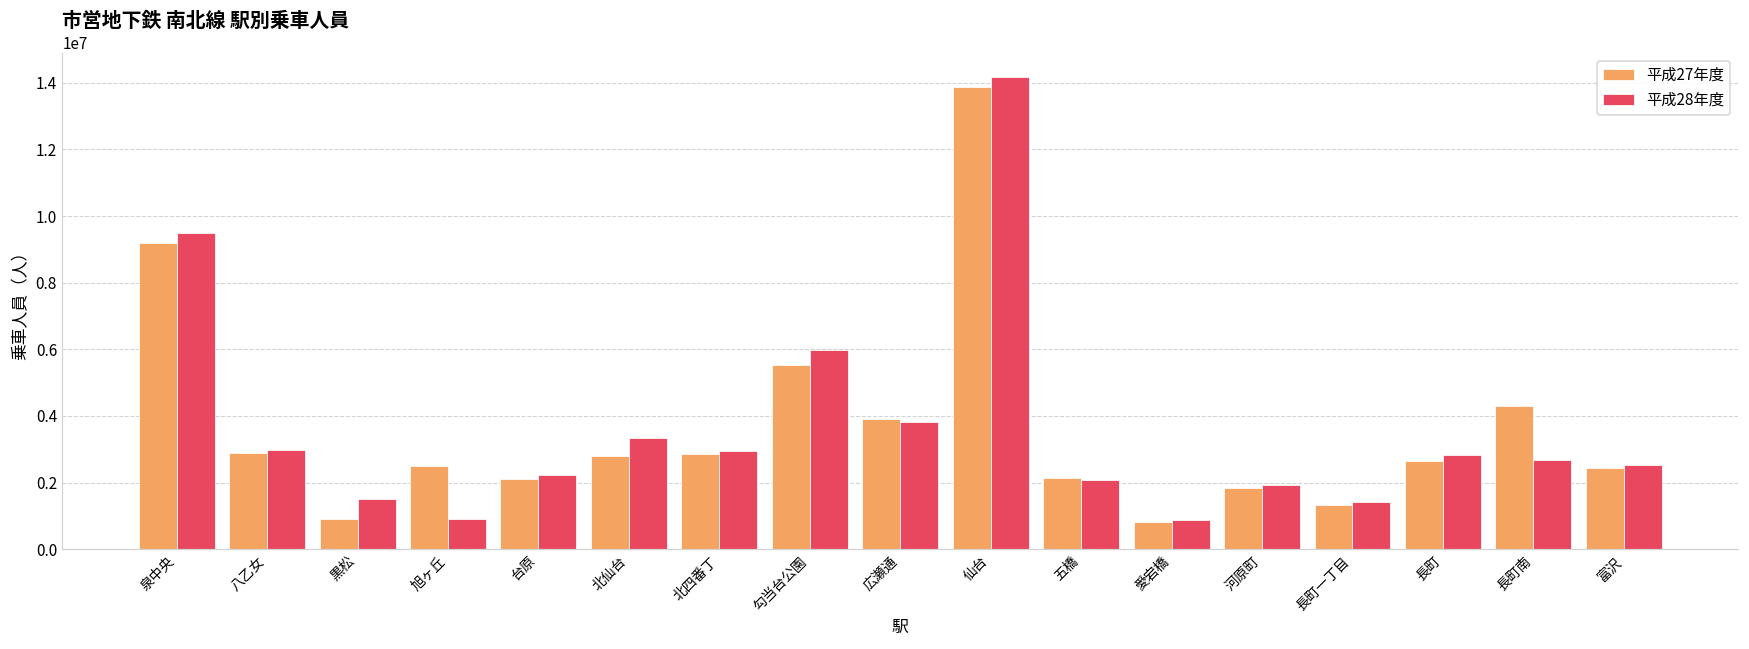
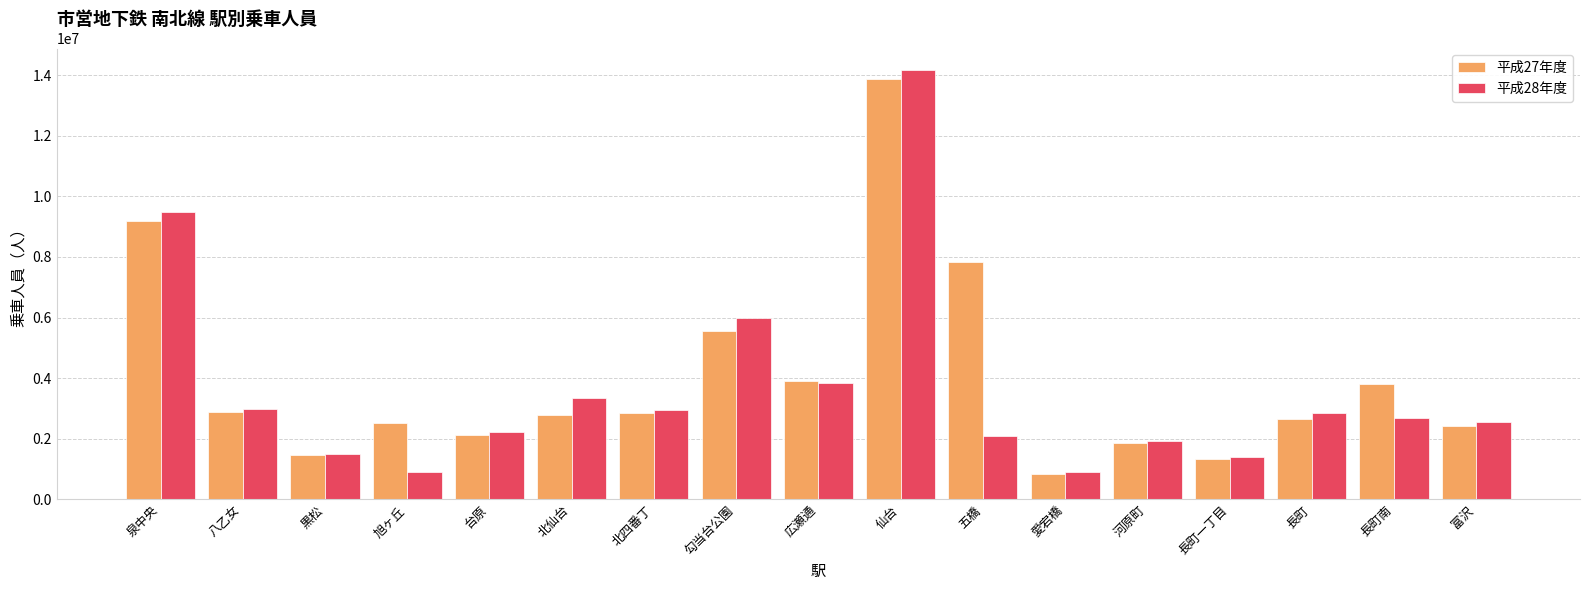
平成27年度, 黒松: 900000 -> 1500000
平成27年度, 五橋: 2100000 -> 7800000
平成27年度, 長町南: 4300000 -> 3800000
